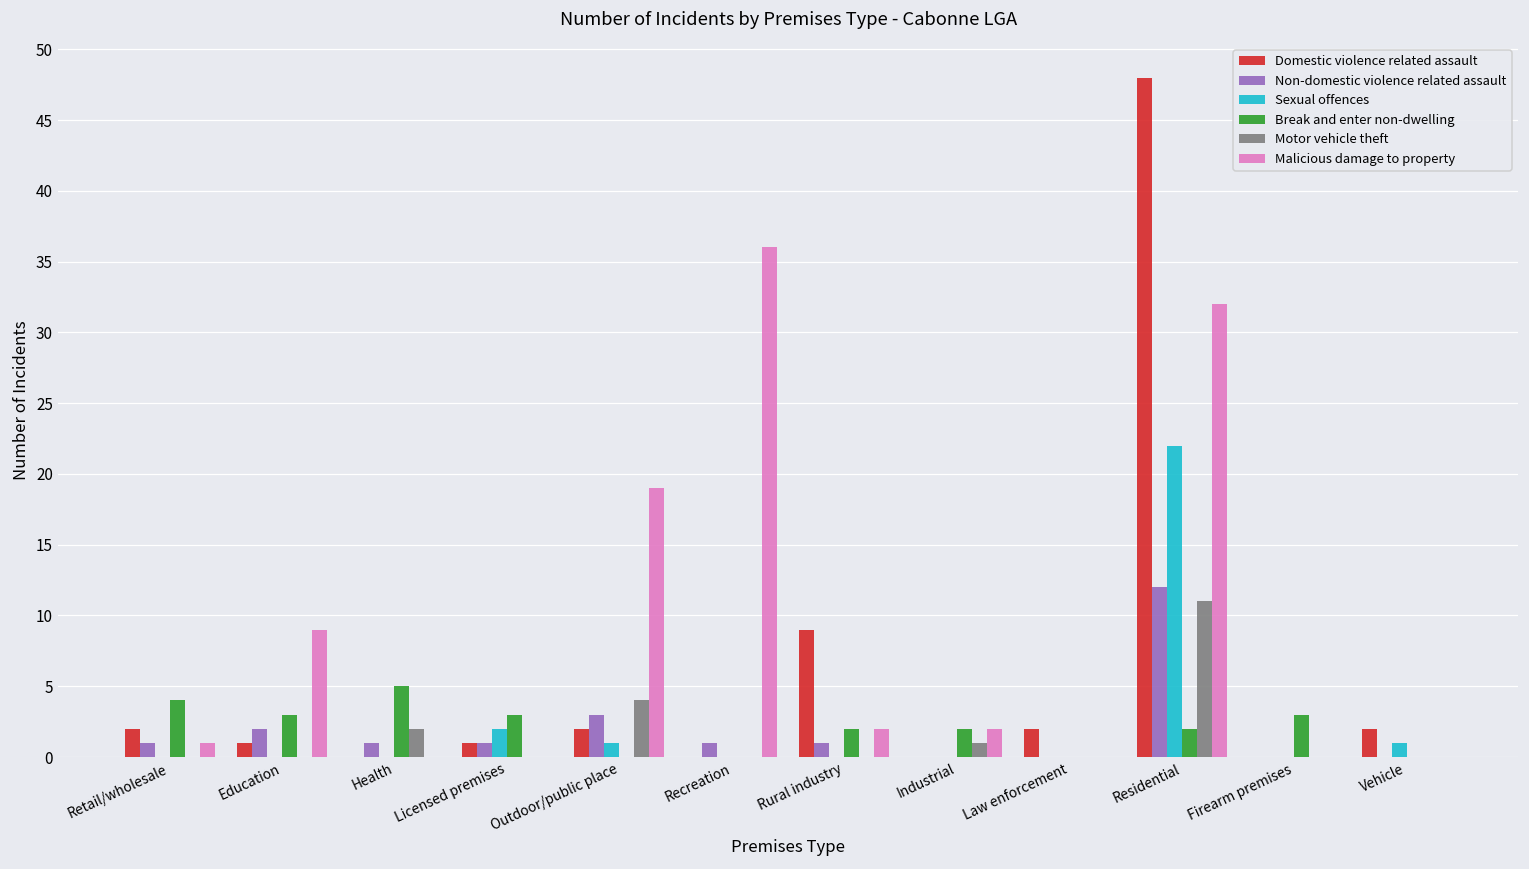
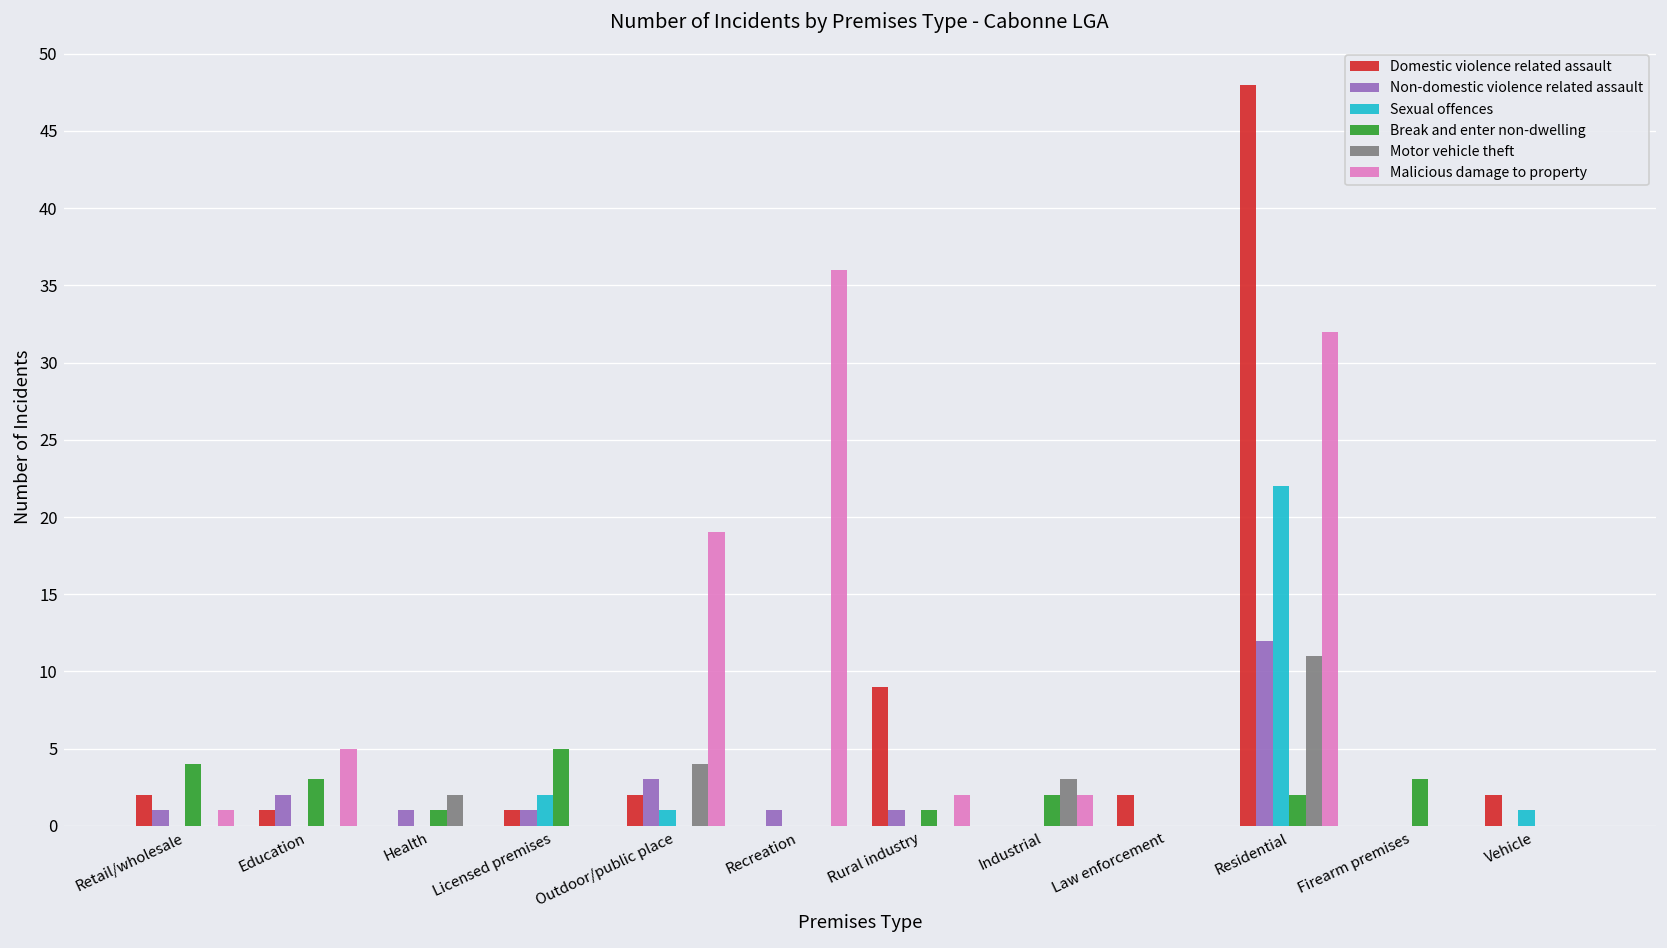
Malicious damage to property, Education: 9 -> 5
Break and enter non-dwelling, Health: 5 -> 1
Break and enter non-dwelling, Licensed premises: 3 -> 5
Break and enter non-dwelling, Rural industry: 2 -> 1
Motor vehicle theft, Industrial: 1 -> 3
